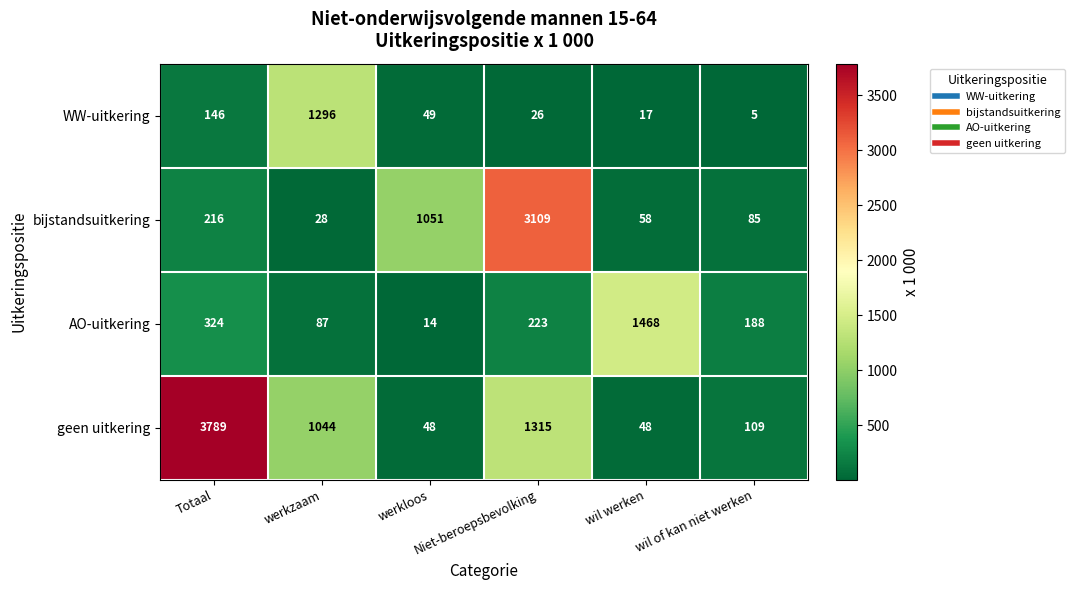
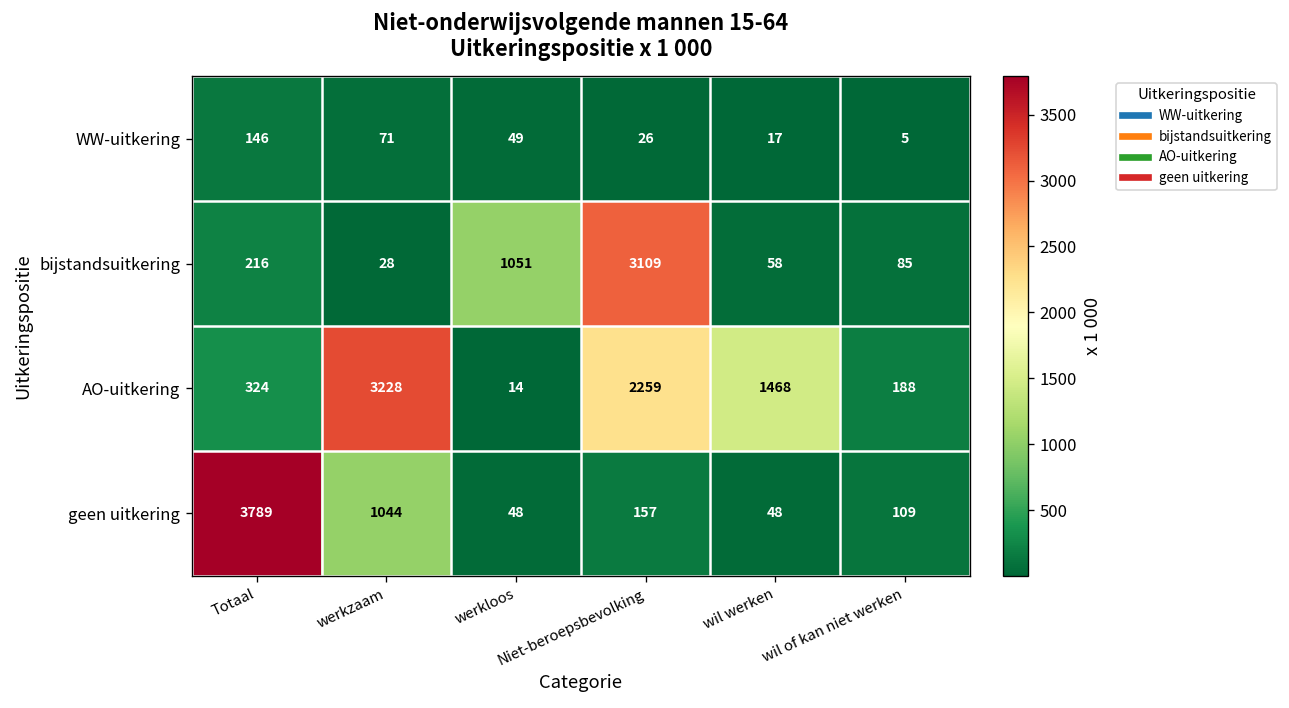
WW-uitkering, werkzaam: 1296 -> 71
AO-uitkering, werkzaam: 87 -> 3228
AO-uitkering, Niet-beroepsbevolking: 223 -> 2259
geen uitkering, Niet-beroepsbevolking: 1315 -> 157
